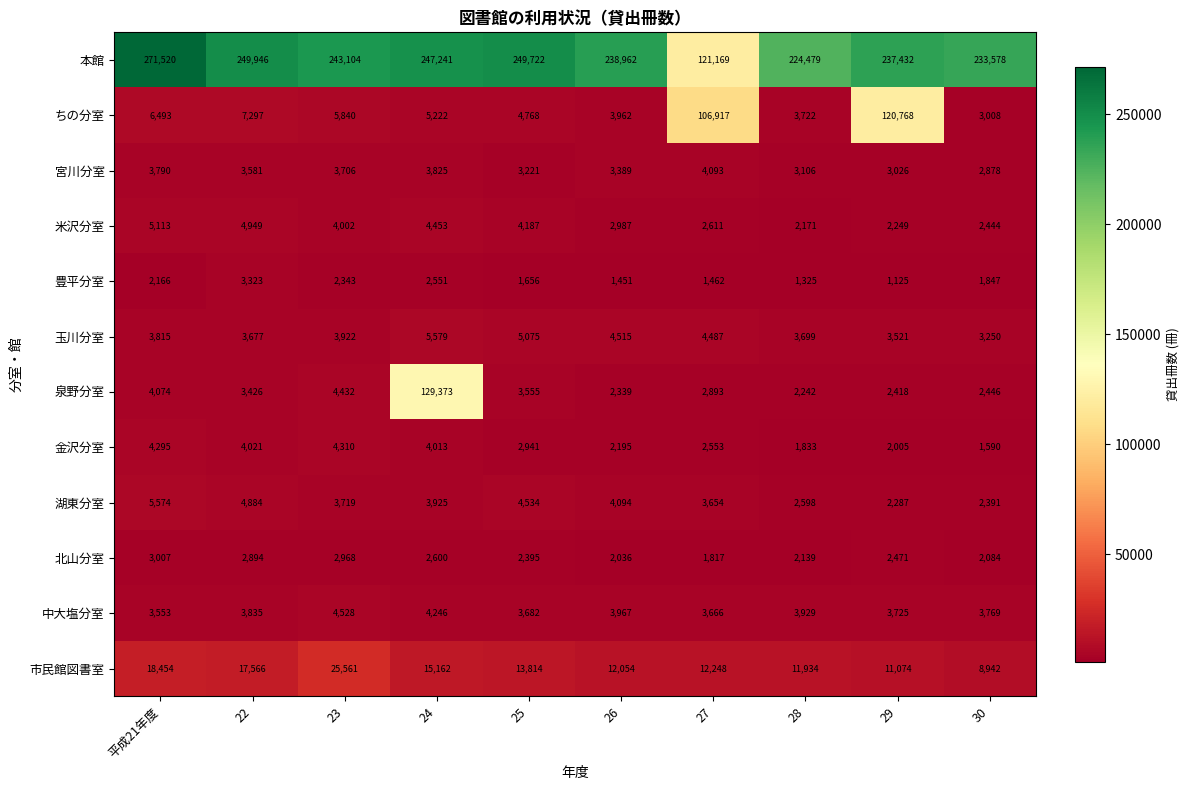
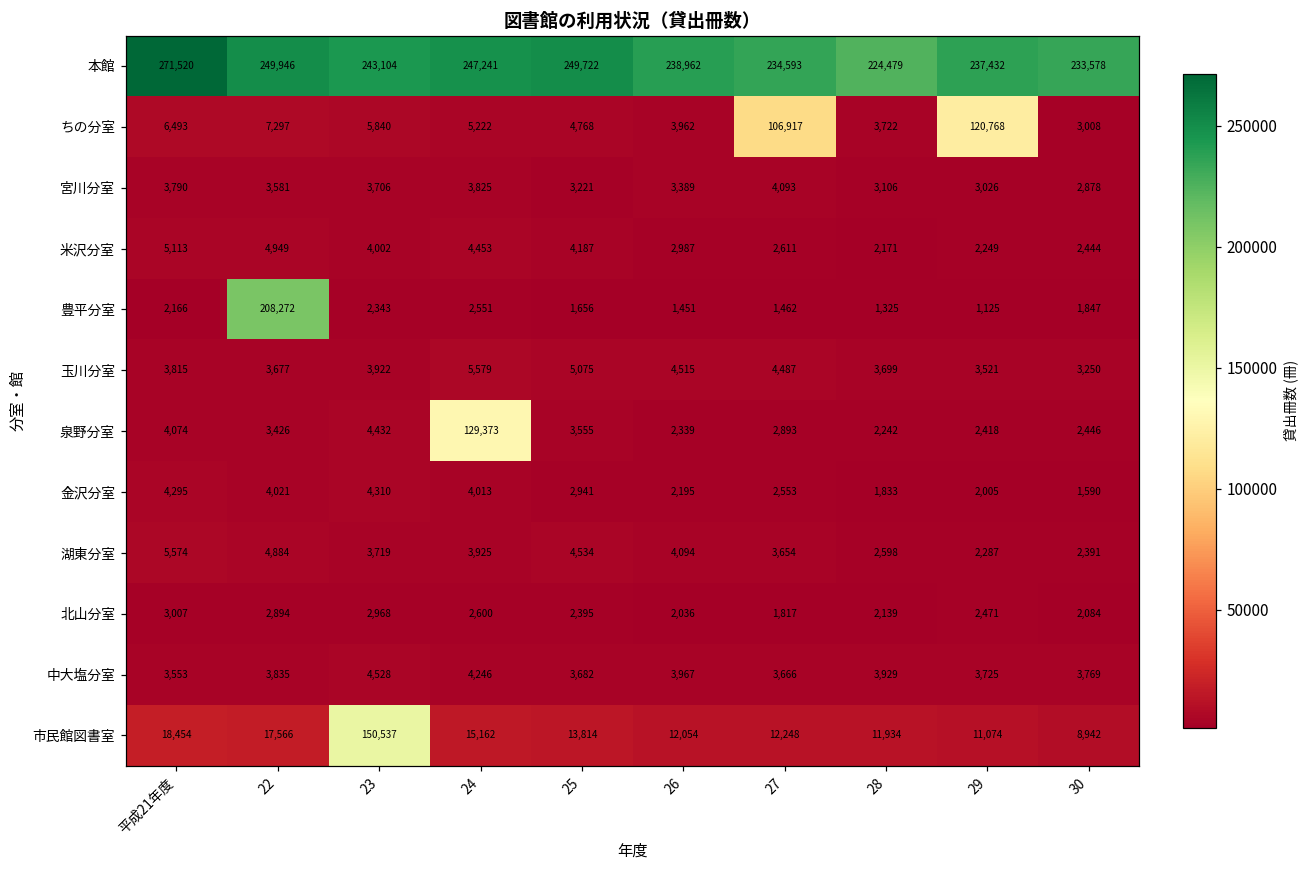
本館, 27: 121,169 -> 234,593
豊平分室, 22: 3,323 -> 208,272
市民館図書室, 23: 25,561 -> 150,537
